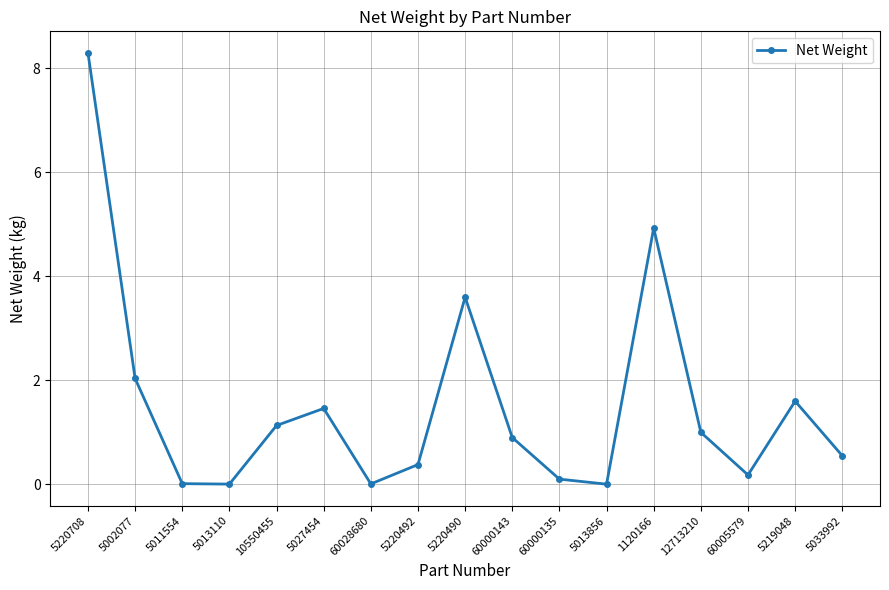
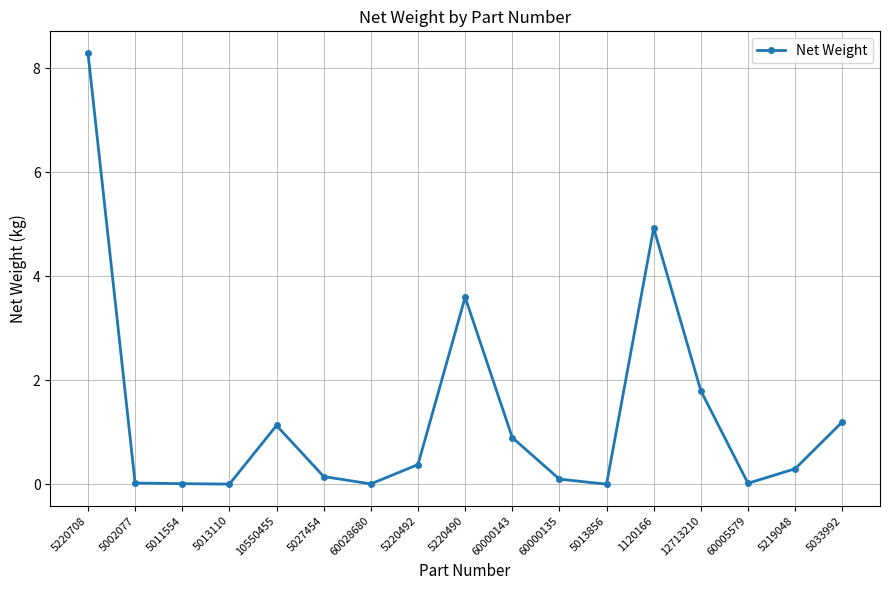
5002077: 2.0 -> 0.0
5027454: 1.5 -> 0.2
12713210: 1.0 -> 1.8
60005579: 0.2 -> 0.0
5219048: 1.6 -> 0.3
5033992: 0.6 -> 1.2
